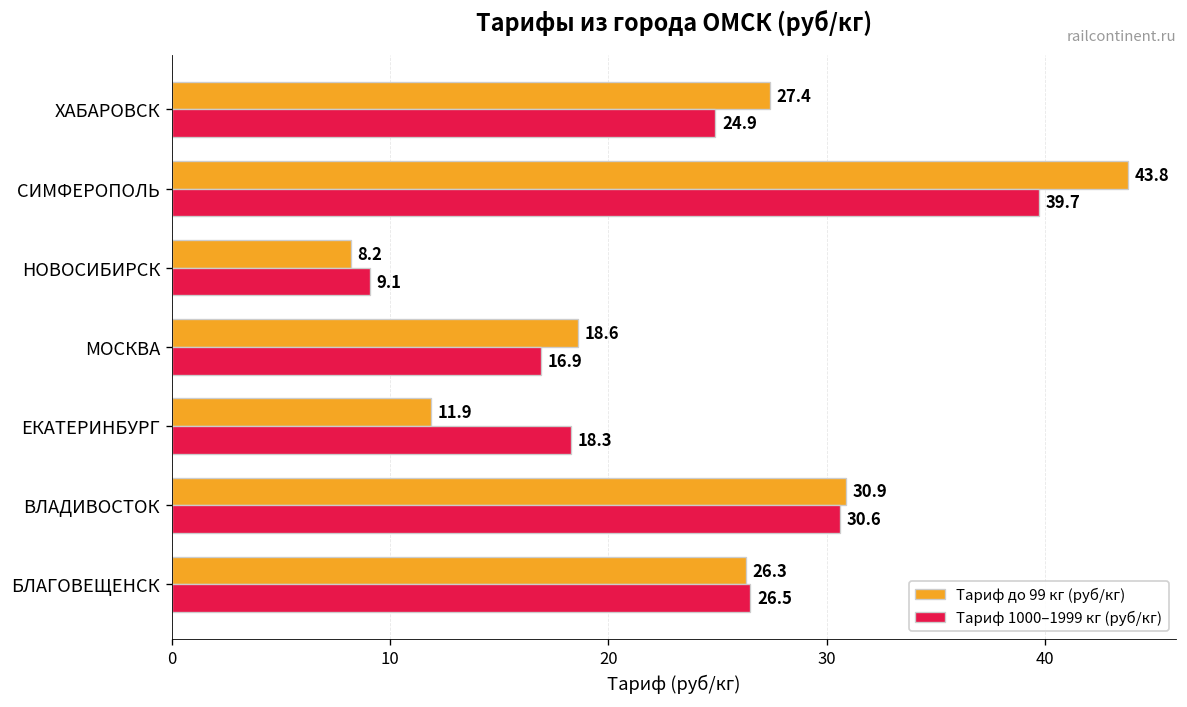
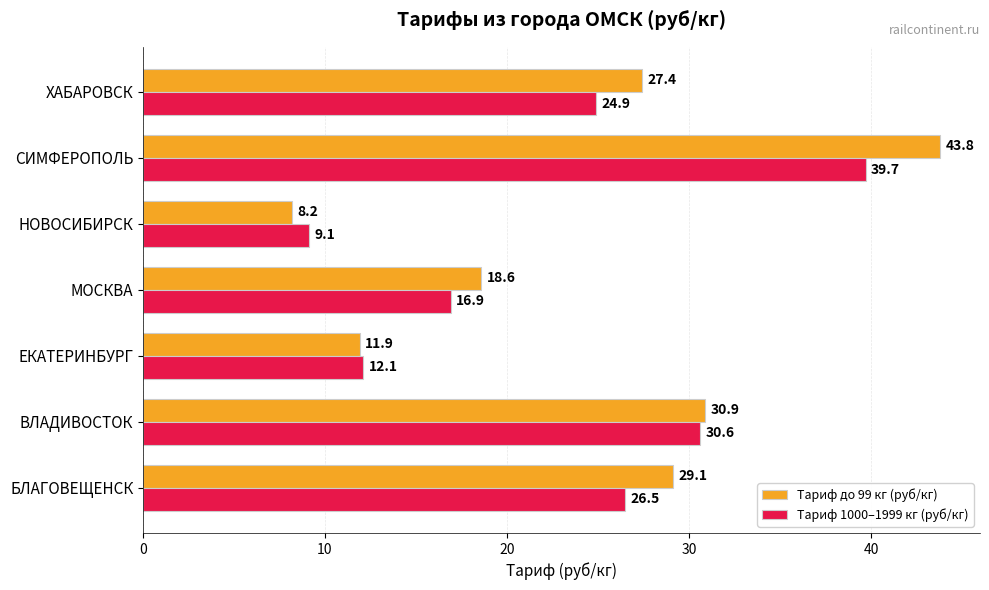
Тариф 1000–1999 кг (руб/кг), ЕКАТЕРИНБУРГ: 18.3 -> 12.1
Тариф до 99 кг (руб/кг), БЛАГОВЕЩЕНСК: 26.3 -> 29.1
